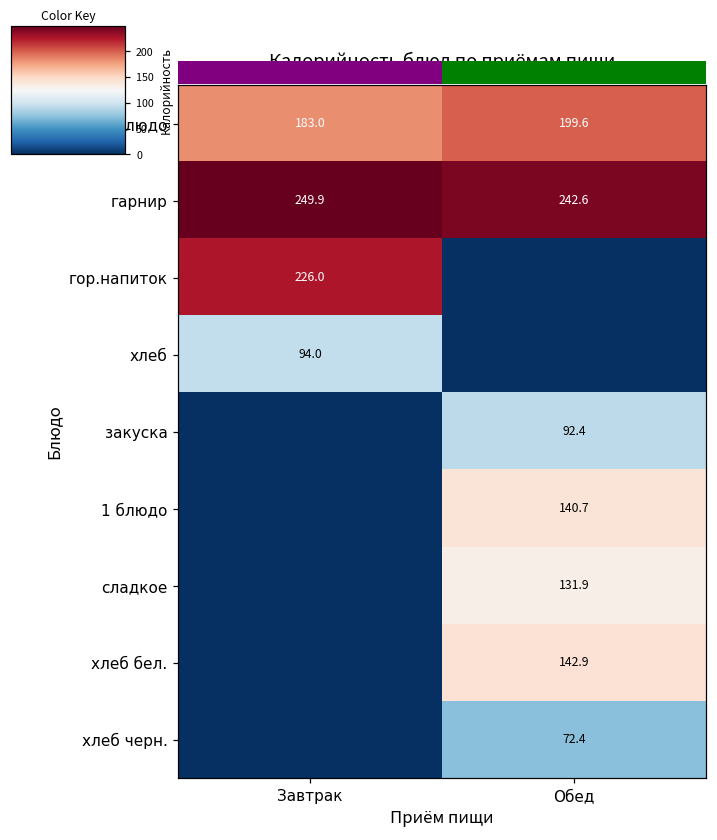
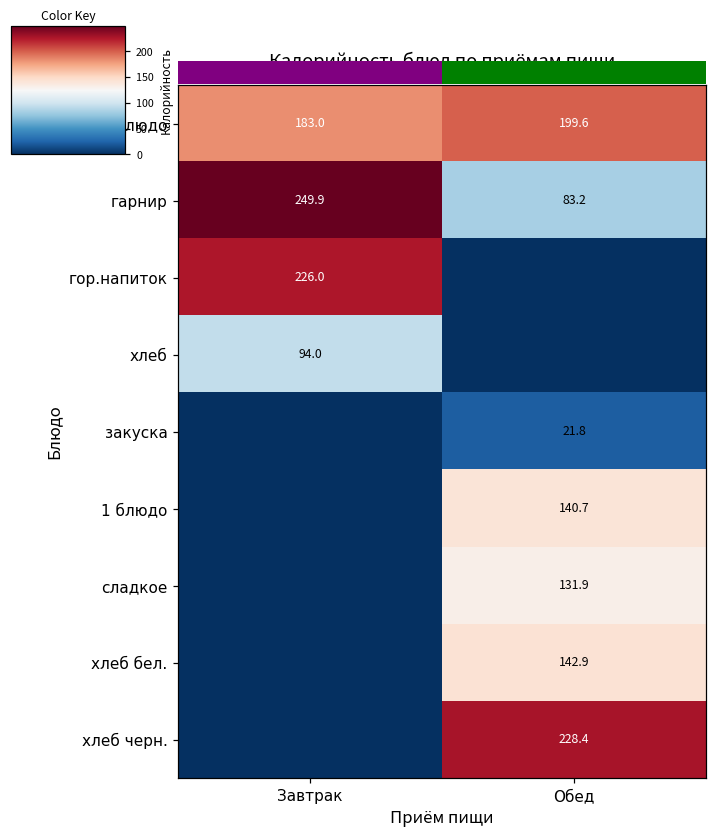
Калорийность блюд по приёмам пищи, гарнир, Обед: 242.6 -> 83.2
Калорийность блюд по приёмам пищи, закуска, Обед: 92.4 -> 21.8
Калорийность блюд по приёмам пищи, хлеб черн., Обед: 72.4 -> 228.4
